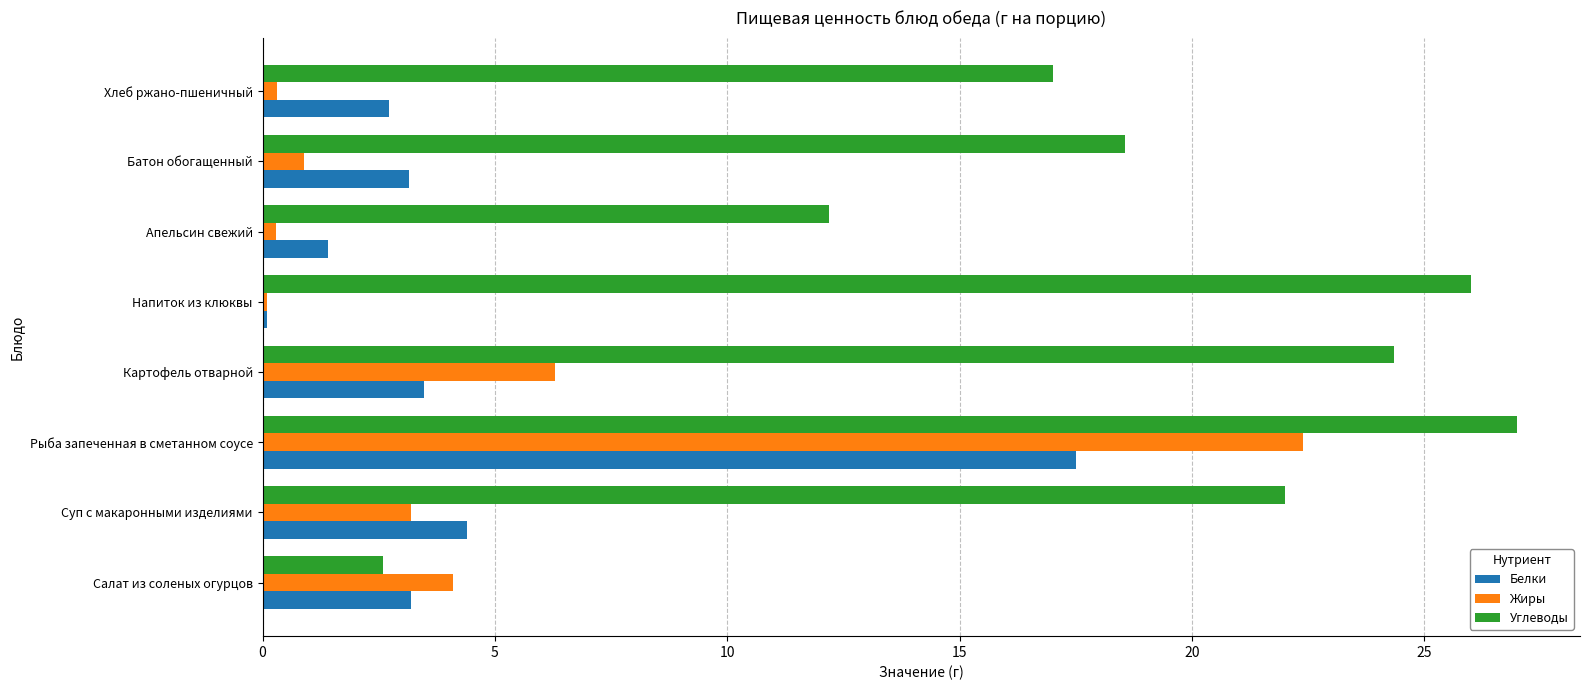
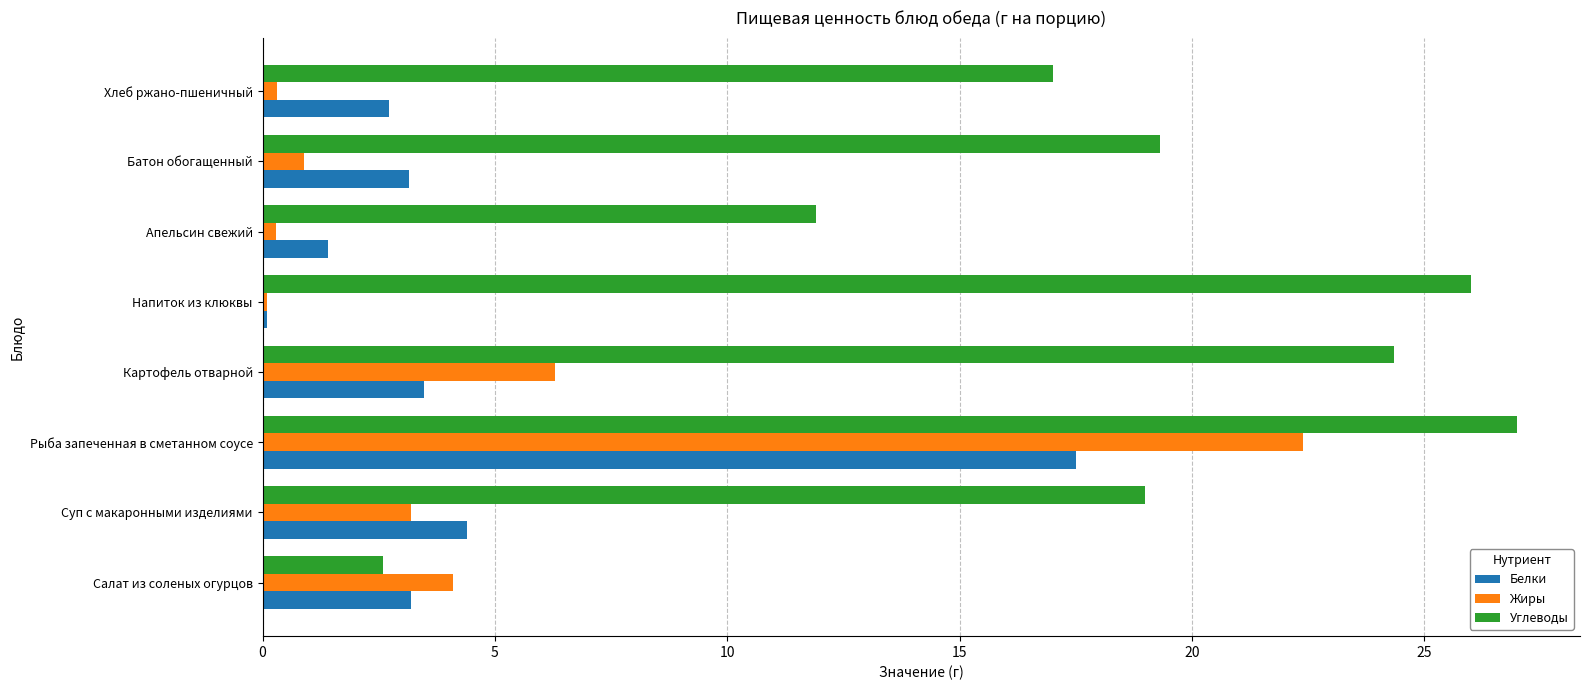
Углеводы, Батон обогащенный: 18.6 -> 19.3
Углеводы, Апельсин свежий: 12.2 -> 11.9
Углеводы, Суп с макаронными изделиями: 22 -> 19
